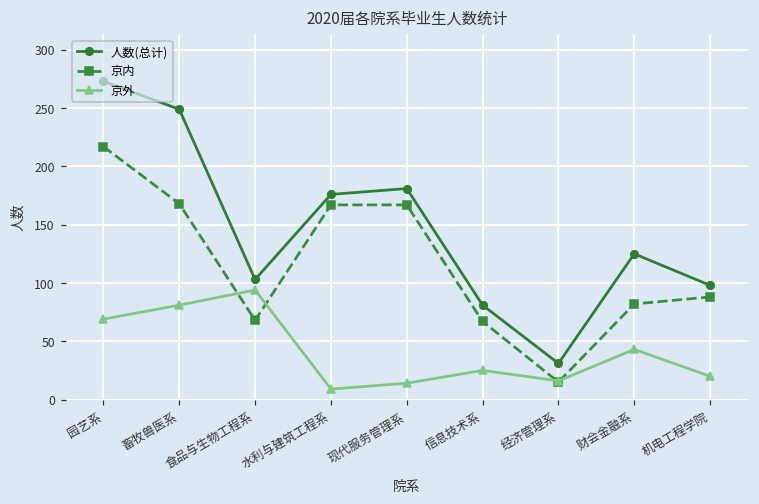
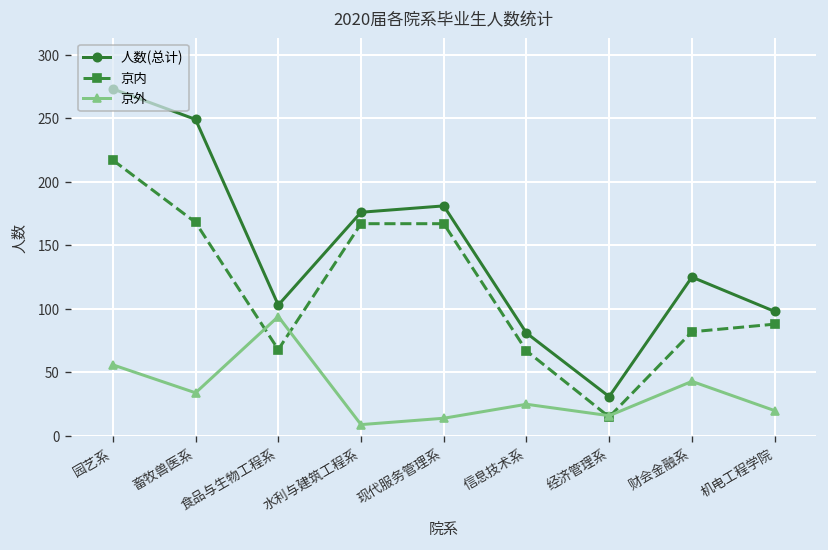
京外, 园艺系: 69 -> 56
京外, 畜牧兽医系: 81 -> 34
